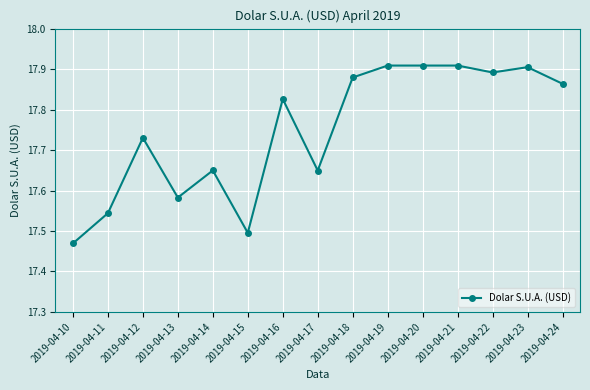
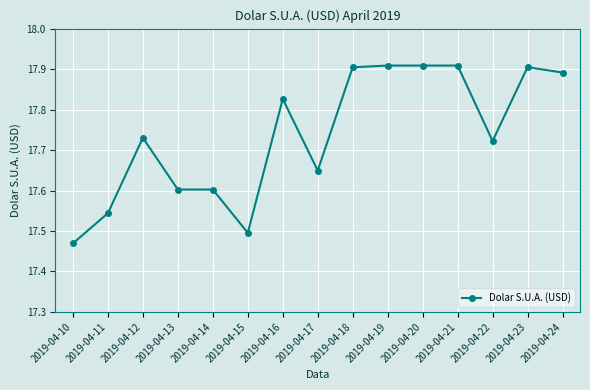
2019-04-13: 17.58 -> 17.60
2019-04-14: 17.65 -> 17.60
2019-04-18: 17.88 -> 17.90
2019-04-22: 17.89 -> 17.72
2019-04-24: 17.86 -> 17.89
